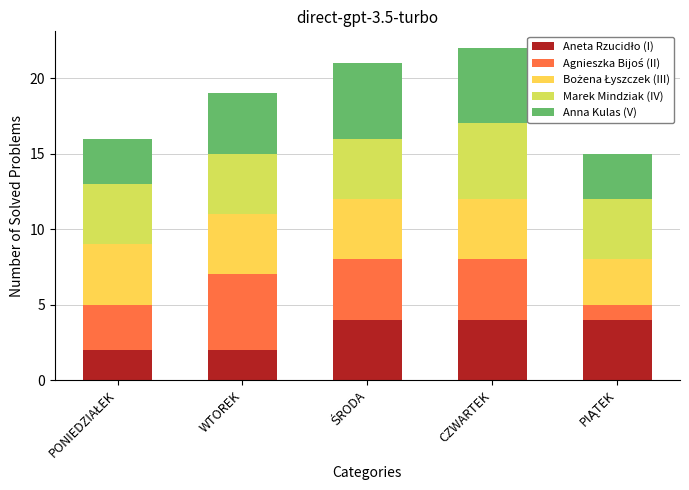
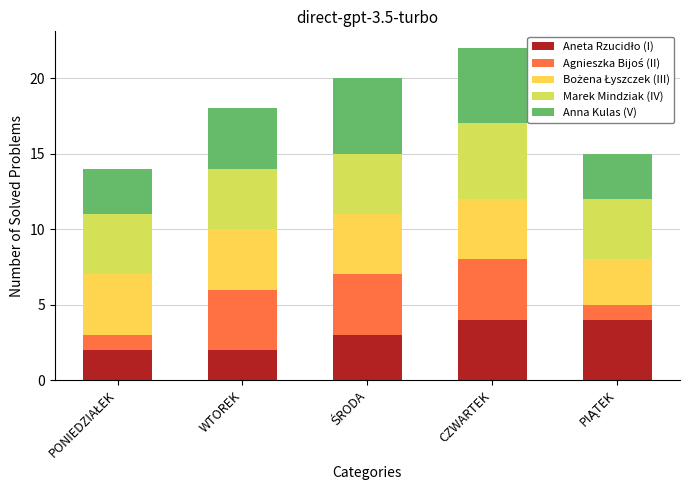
Agnieszka Bijoś (II), PONIEDZIAŁEK: 3 -> 1
Agnieszka Bijoś (II), WTOREK: 5 -> 4
Aneta Rzucidło (I), ŚRODA: 4 -> 3
